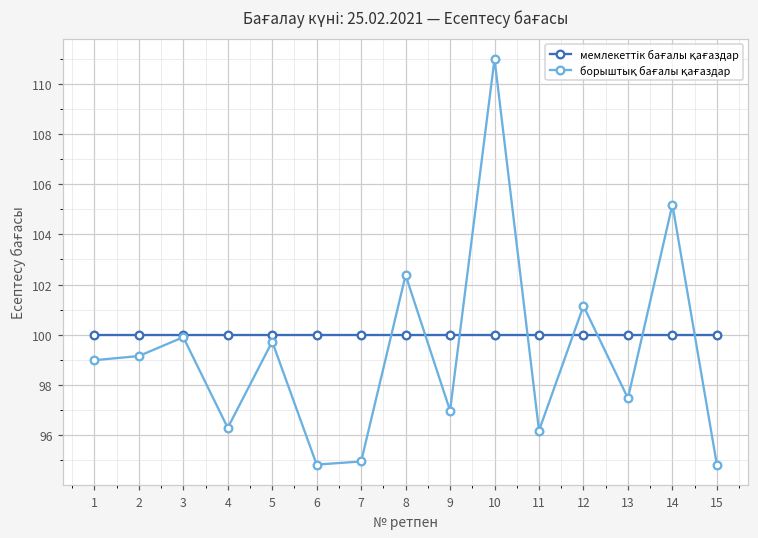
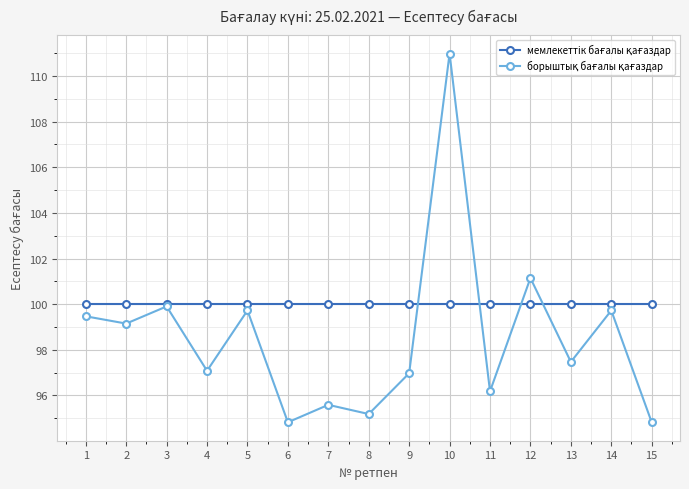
борыштық бағалы қағаздар, 1: 99.0 -> 99.5
борыштық бағалы қағаздар, 4: 96.3 -> 97.1
борыштық бағалы қағаздар, 7: 94.9 -> 95.6
борыштық бағалы қағаздар, 8: 102.4 -> 95.2
борыштық бағалы қағаздар, 14: 105.2 -> 99.7
